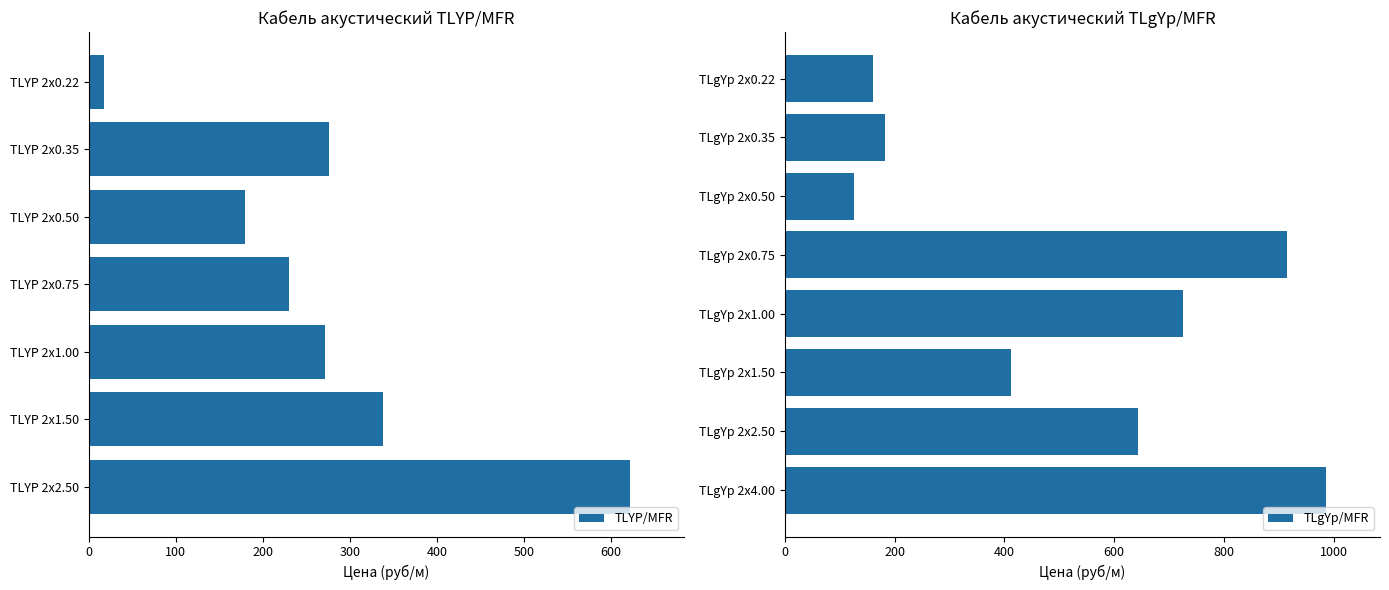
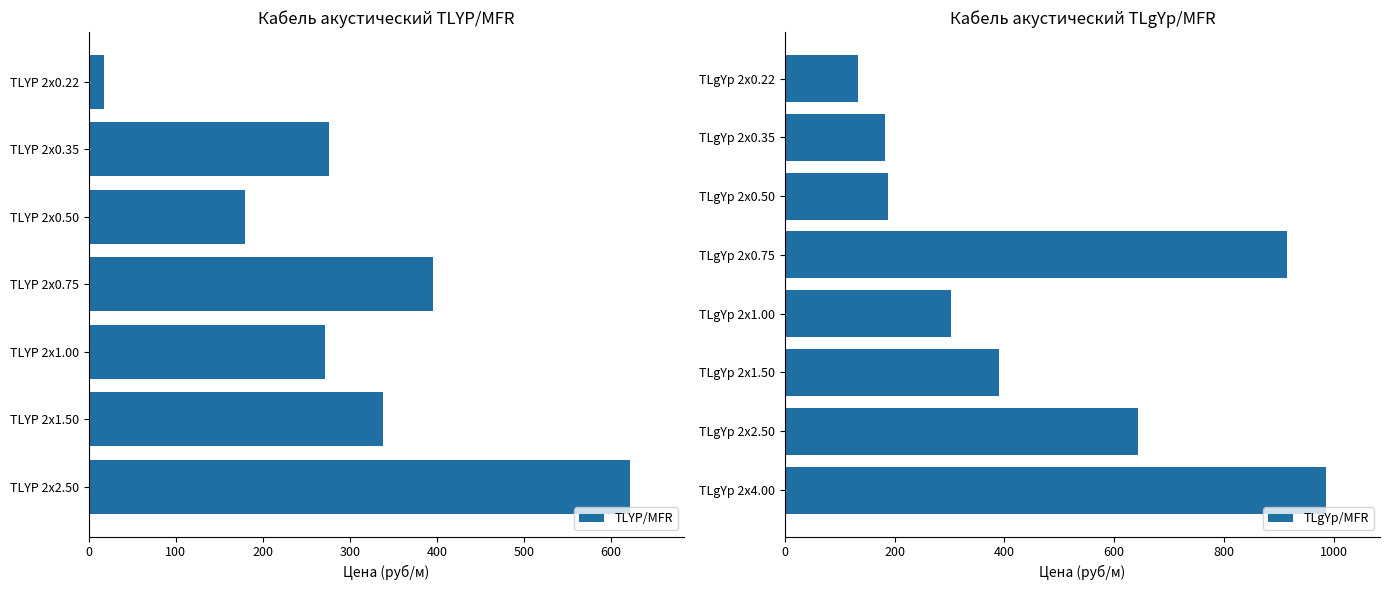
Кабель акустический TLYP/MFR, TLYP 2x0.75: 230 -> 400
Кабель акустический TLgYp/MFR, TLgYp 2x0.22: 160 -> 130
Кабель акустический TLgYp/MFR, TLgYp 2x0.50: 130 -> 190
Кабель акустический TLgYp/MFR, TLgYp 2x1.00: 730 -> 300
Кабель акустический TLgYp/MFR, TLgYp 2x1.50: 410 -> 390
